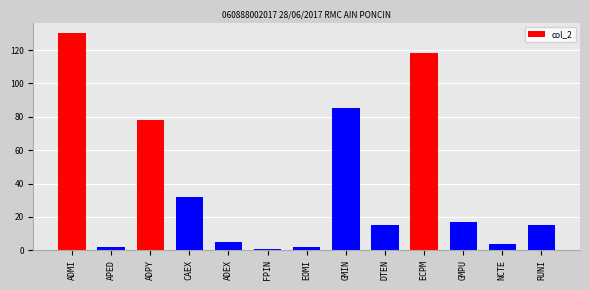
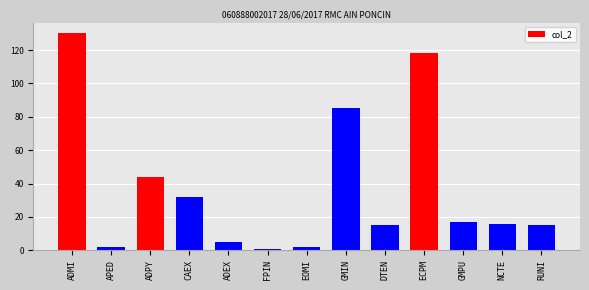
ADPY: 78 -> 44
NCTE: 4 -> 16
